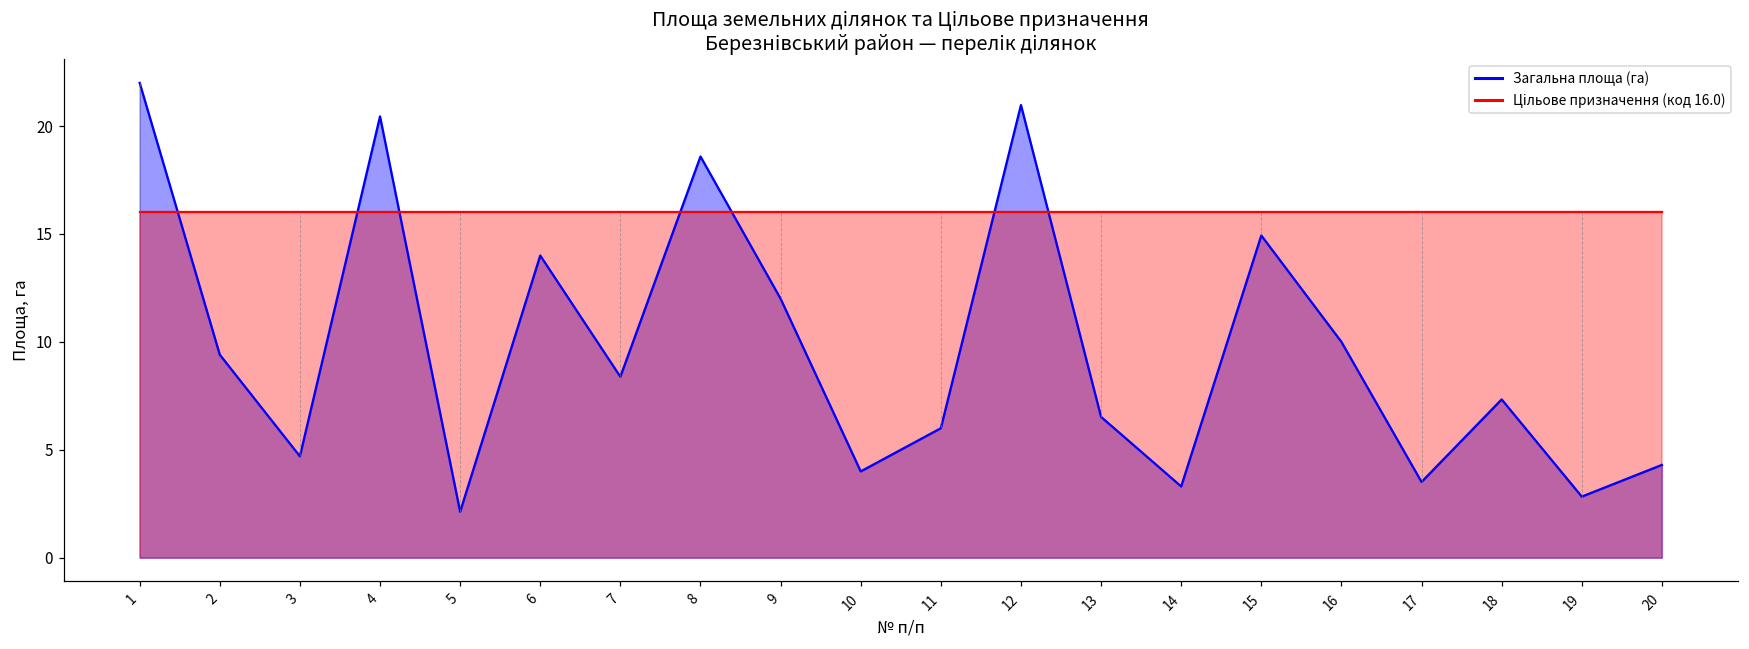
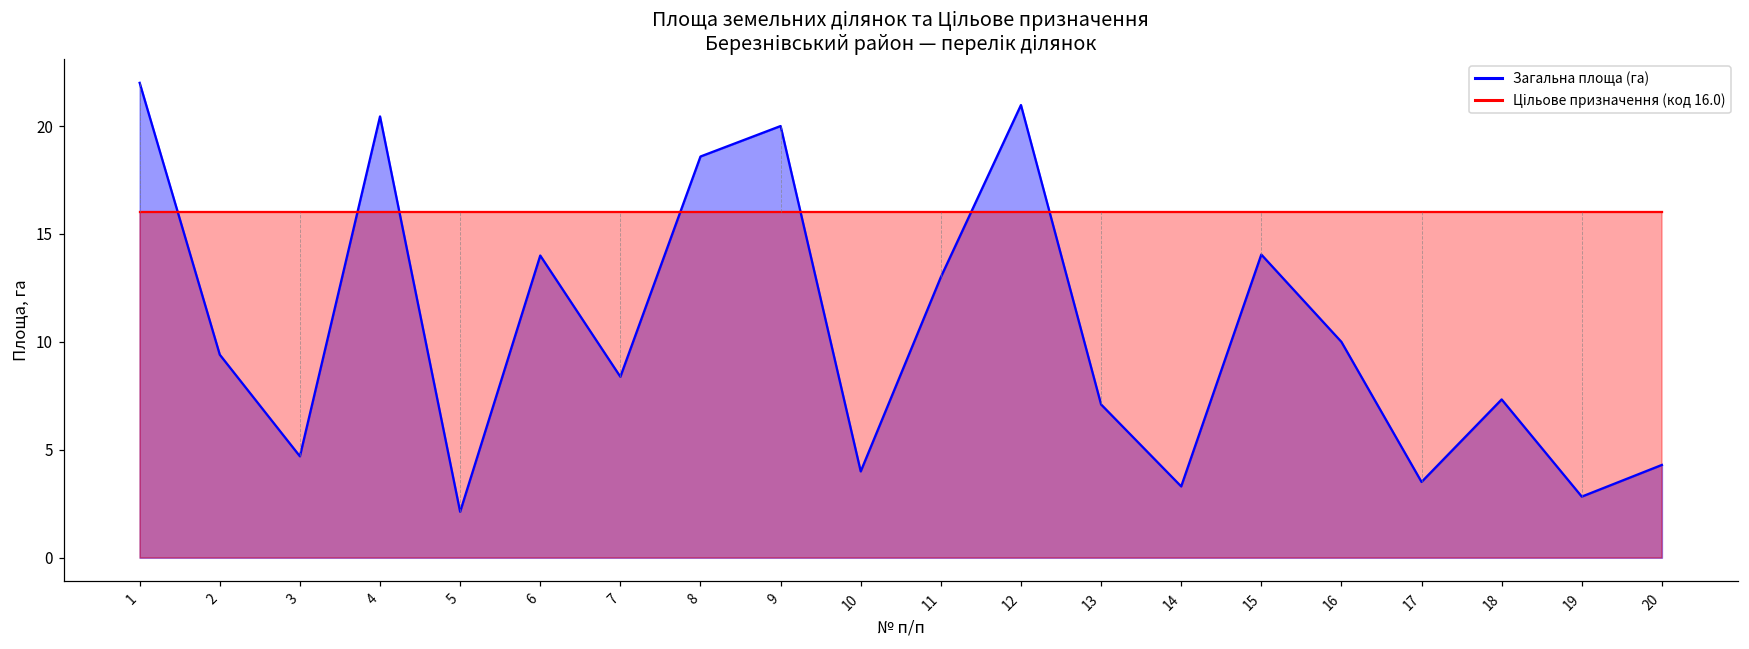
Загальна площа (га), 9: 12 -> 20
Загальна площа (га), 11: 6 -> 13
Загальна площа (га), 13: 6.5 -> 7.1
Загальна площа (га), 15: 14.9 -> 14.0
